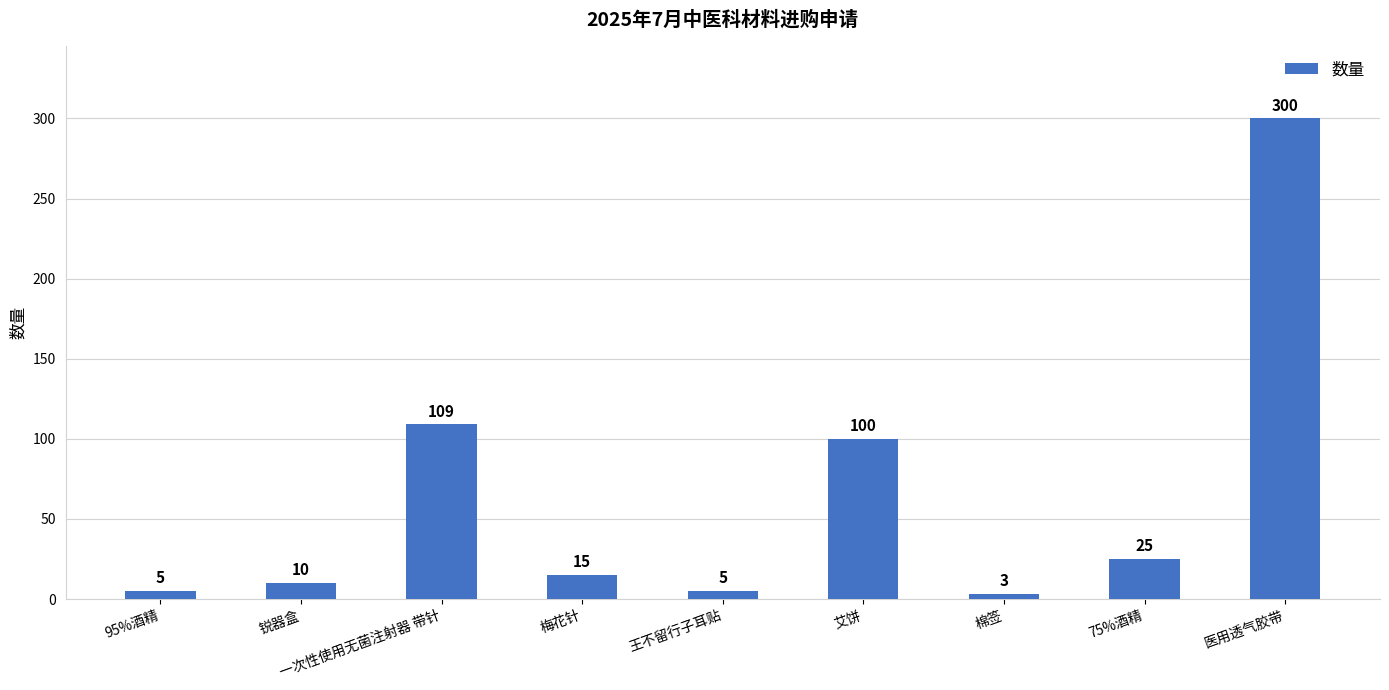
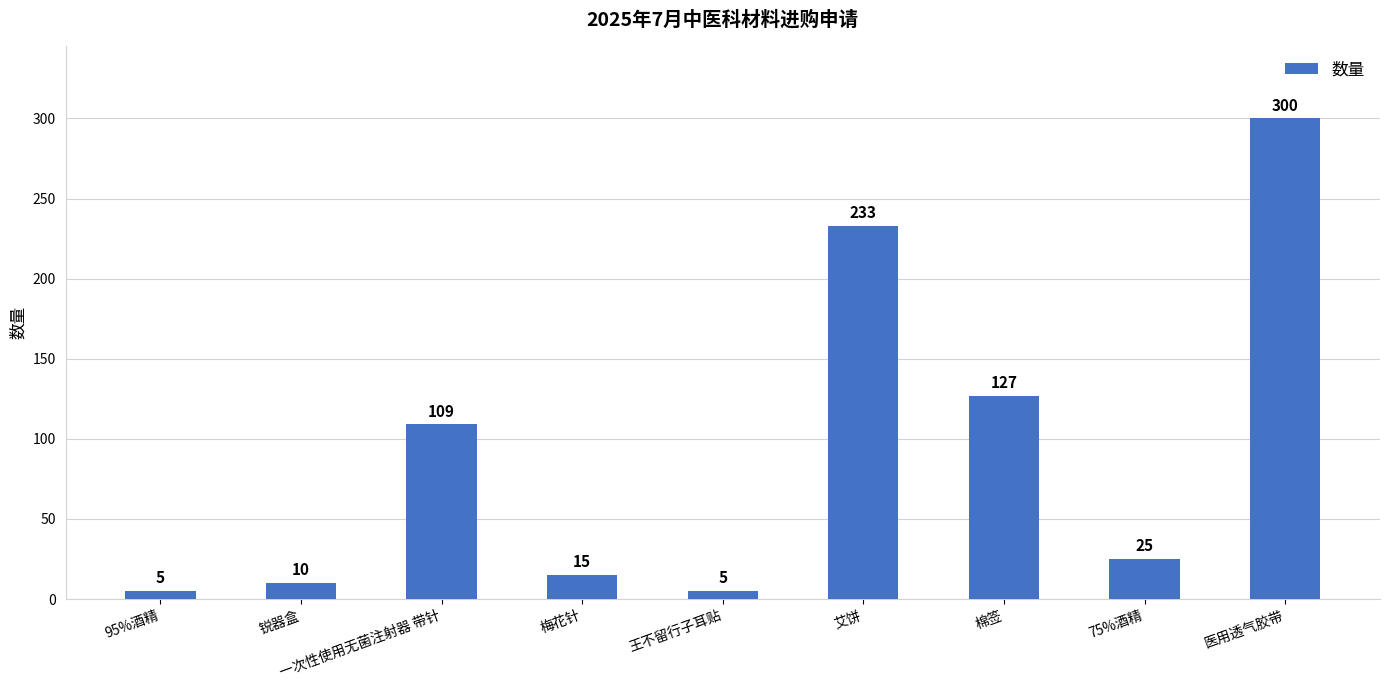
艾饼: 100 -> 233
棉签: 3 -> 127
